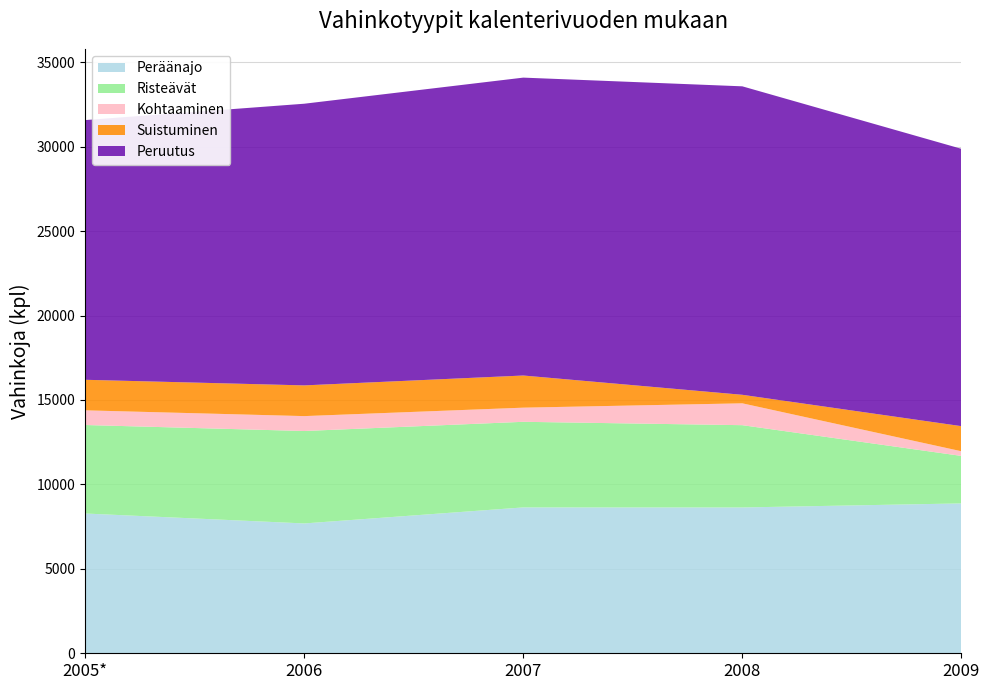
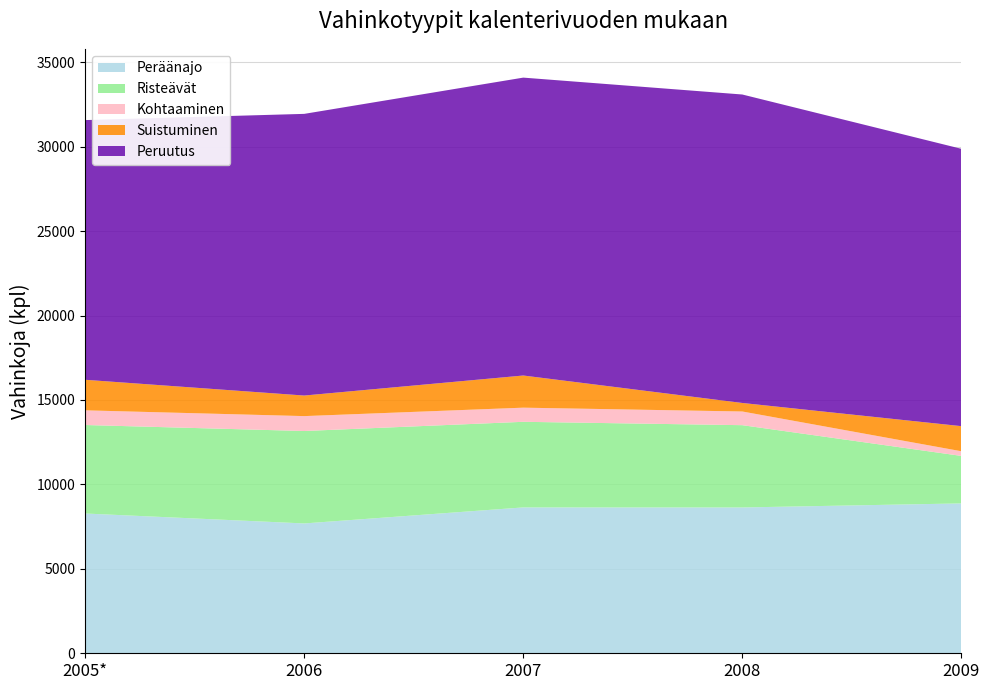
Suistuminen, 2006: 1800 -> 1200
Kohtaaminen, 2008: 1300 -> 800
